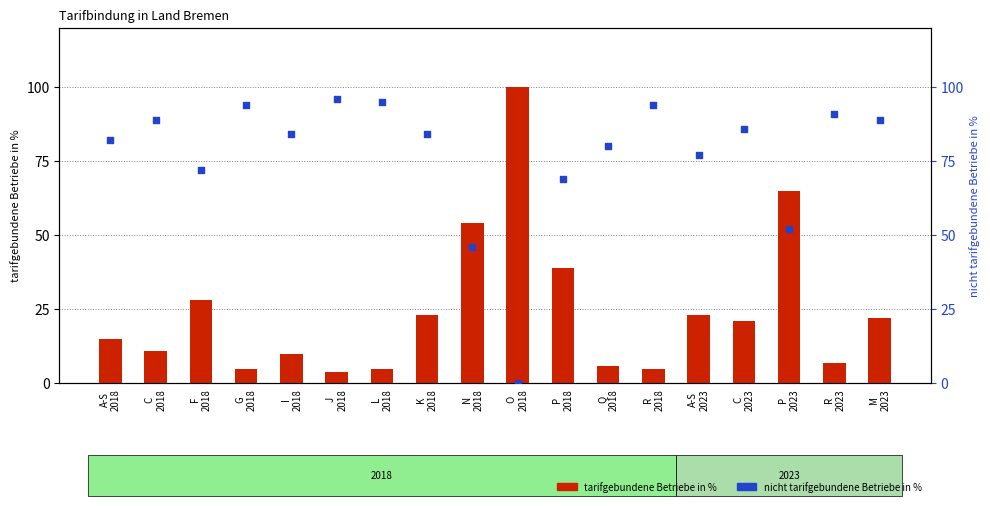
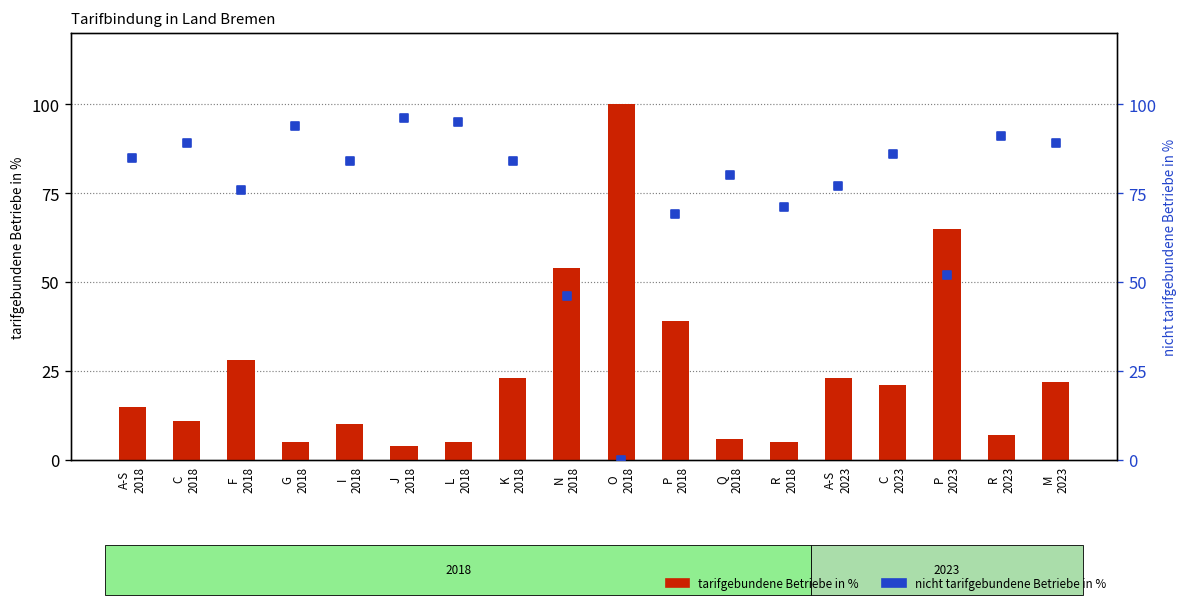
nicht tarifgebundene Betriebe in %, A-S 2018: 82 -> 85
nicht tarifgebundene Betriebe in %, F 2018: 72 -> 76
nicht tarifgebundene Betriebe in %, R 2018: 94 -> 71
